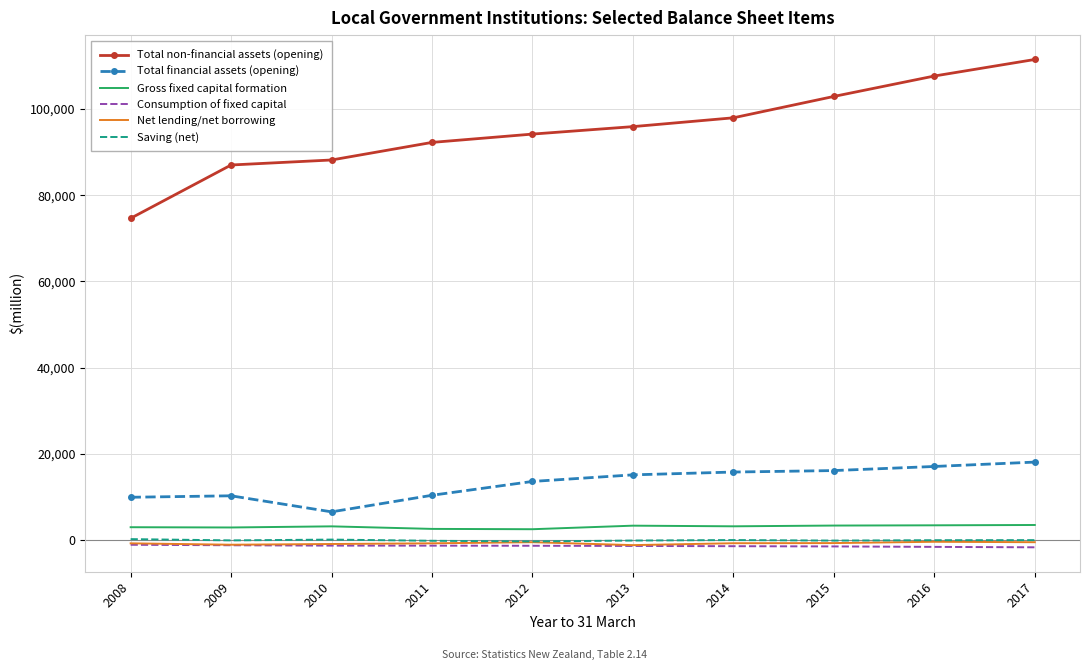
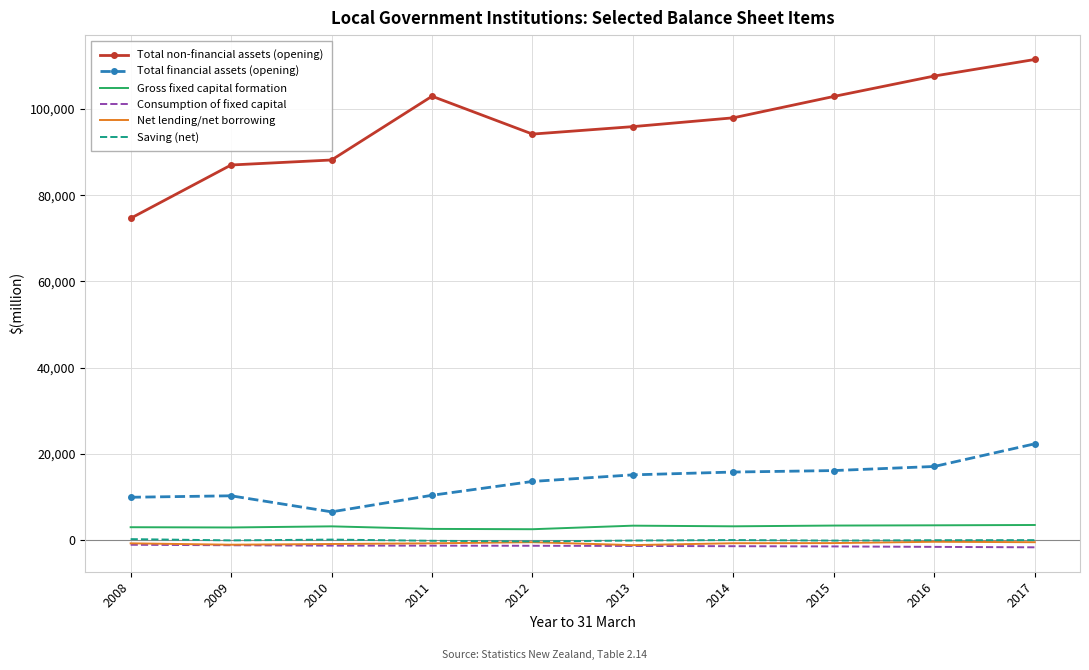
Total non-financial assets (opening), 2011: 92,000 -> 103,000
Total financial assets (opening), 2017: 18,000 -> 22,000
